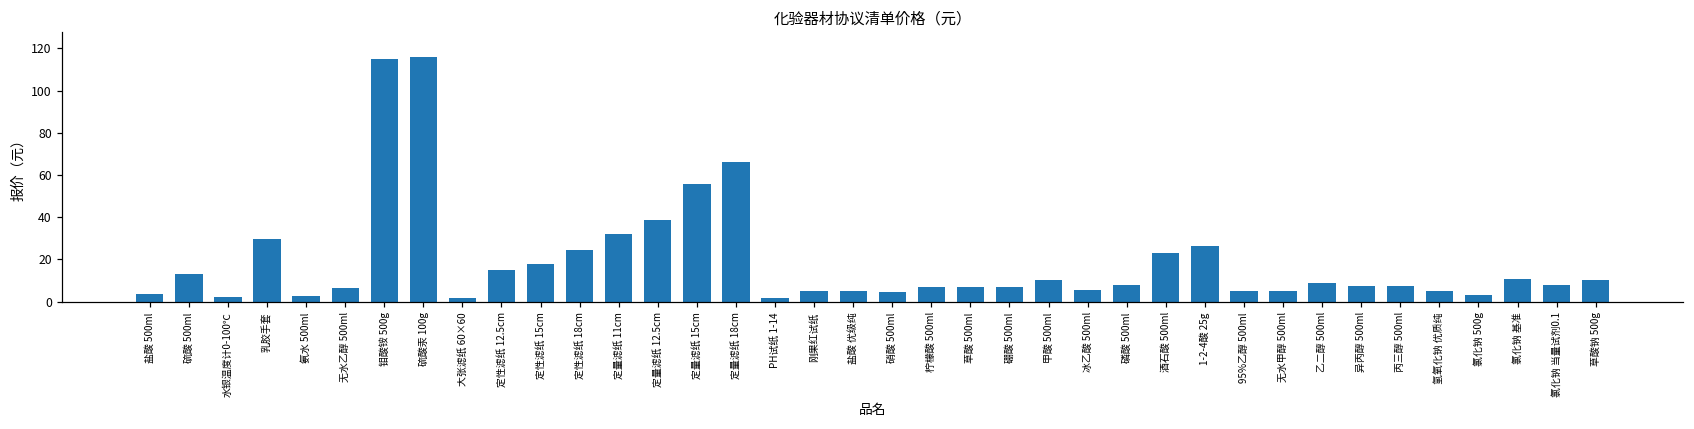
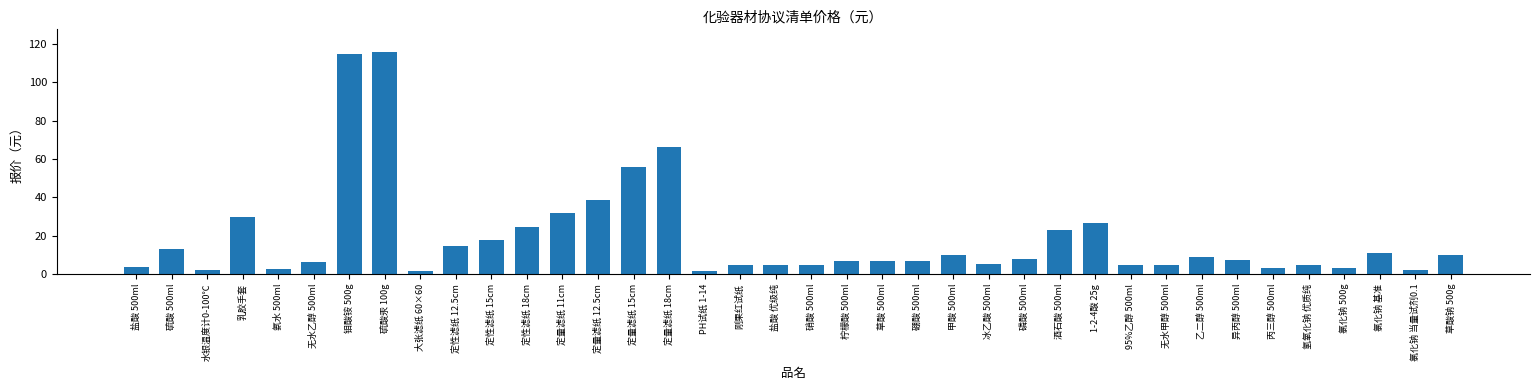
丙三醇 500ml: 8 -> 3
氯化钠 当量试剂0.1: 8 -> 2
